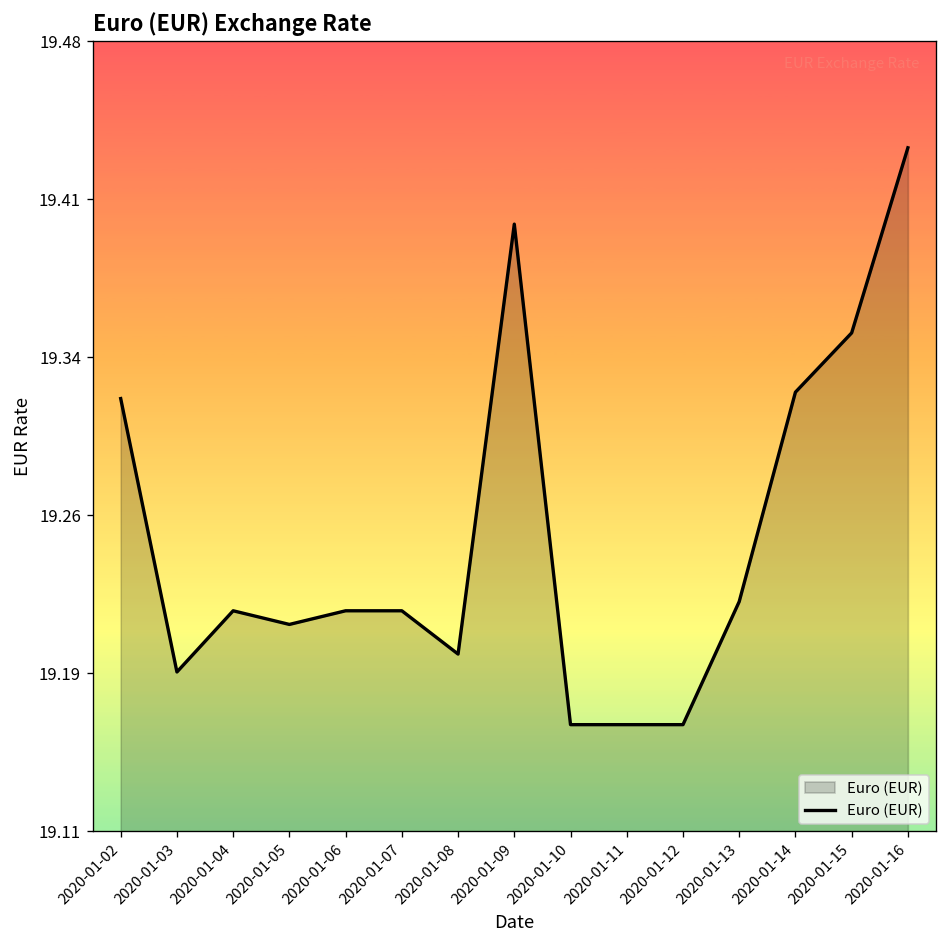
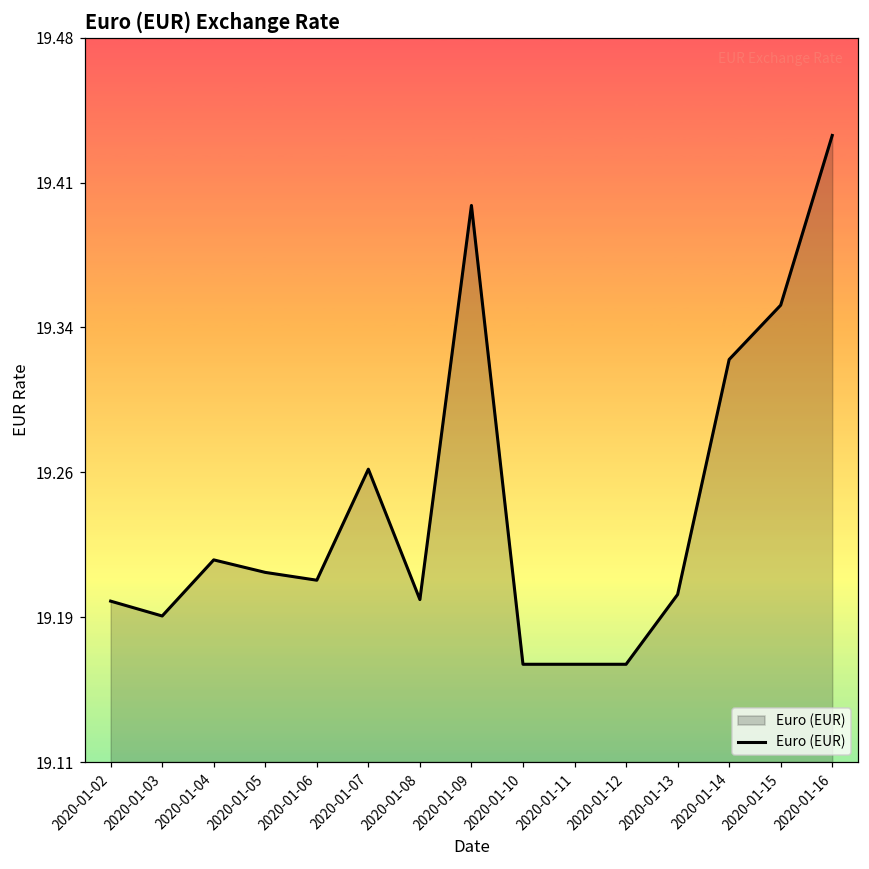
2020-01-02: 19.316 -> 19.196
2020-01-06: 19.217 -> 19.206
2020-01-07: 19.217 -> 19.263
2020-01-13: 19.221 -> 19.199
